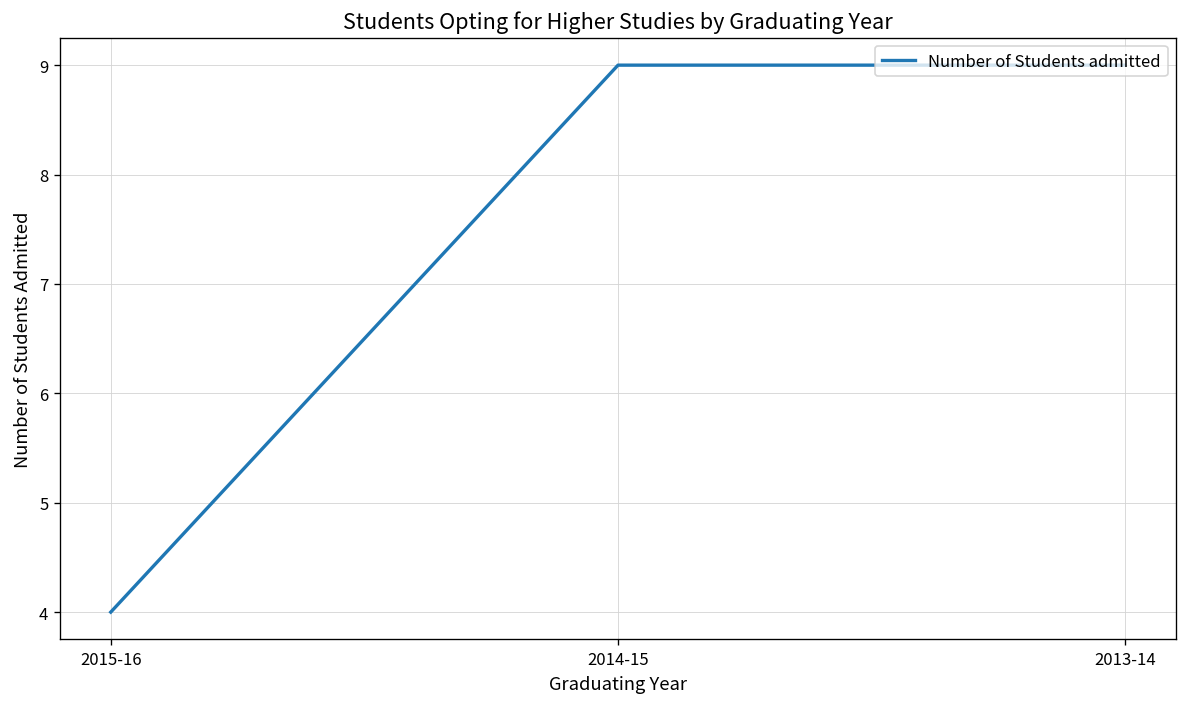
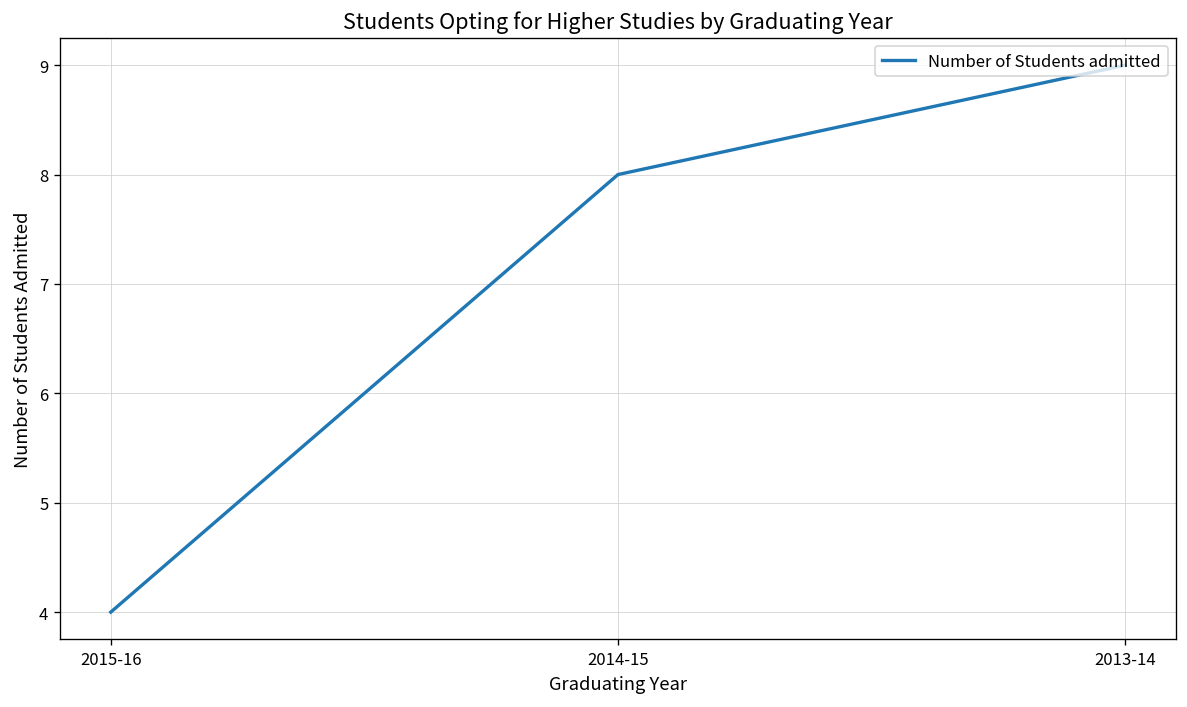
2014-15: 9 -> 8
